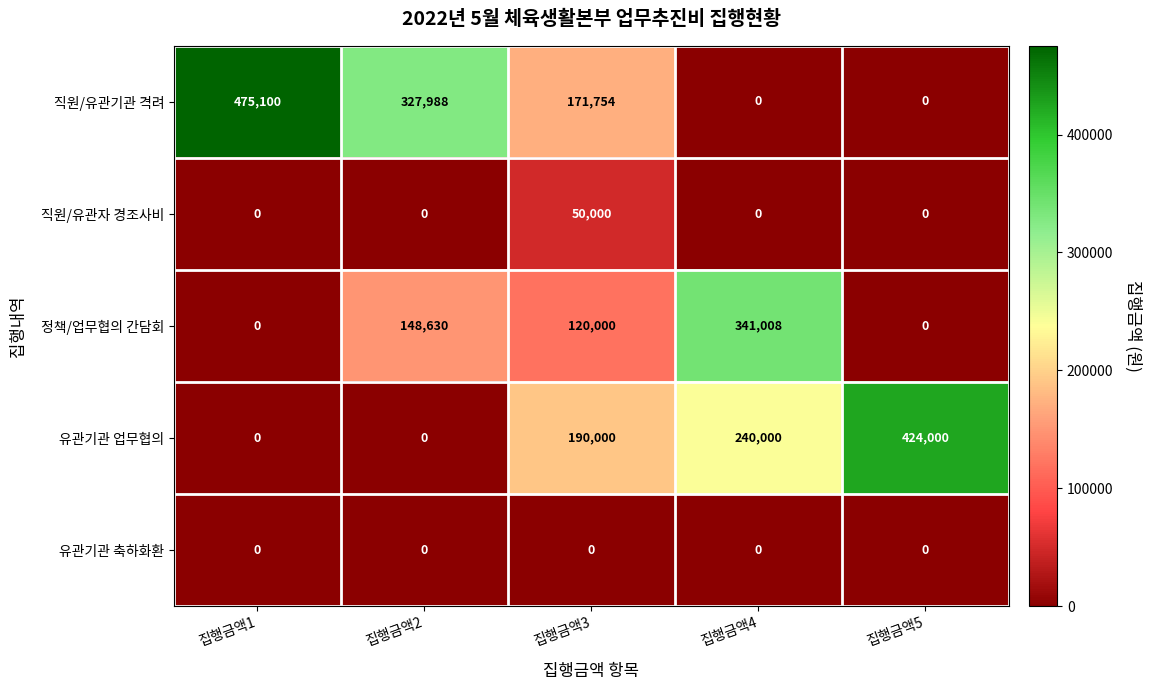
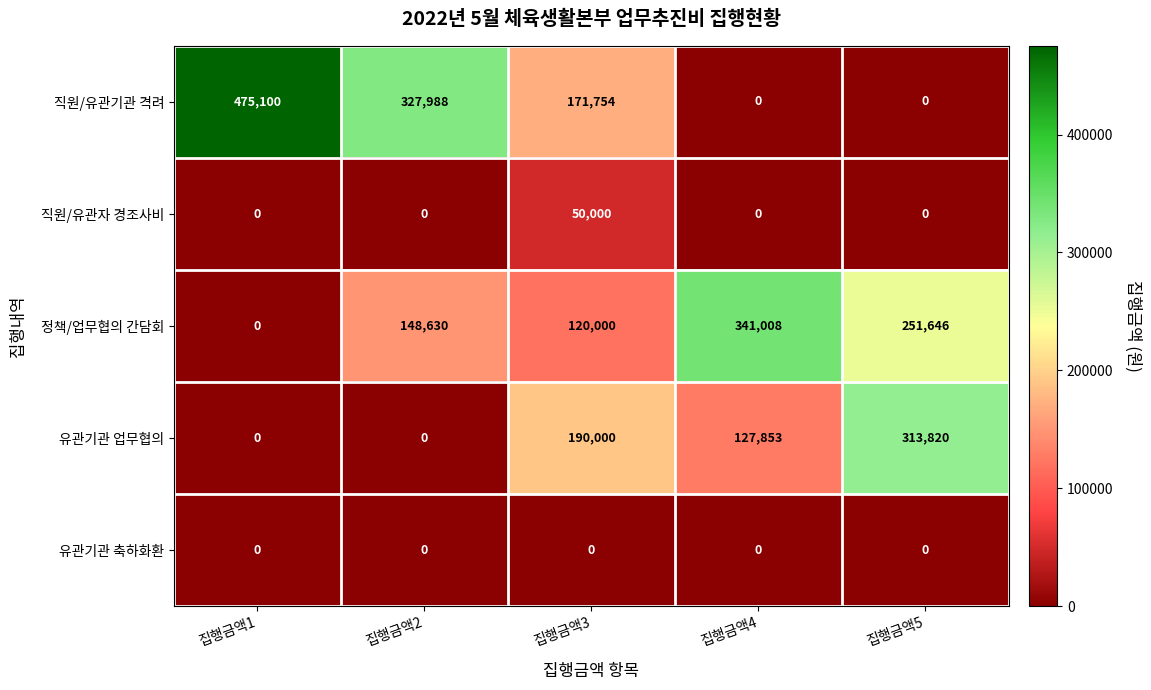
정책/업무협의 간담회, 집행금액5: 0 -> 251,646
유관기관 업무협의, 집행금액4: 240,000 -> 127,853
유관기관 업무협의, 집행금액5: 424,000 -> 313,820
